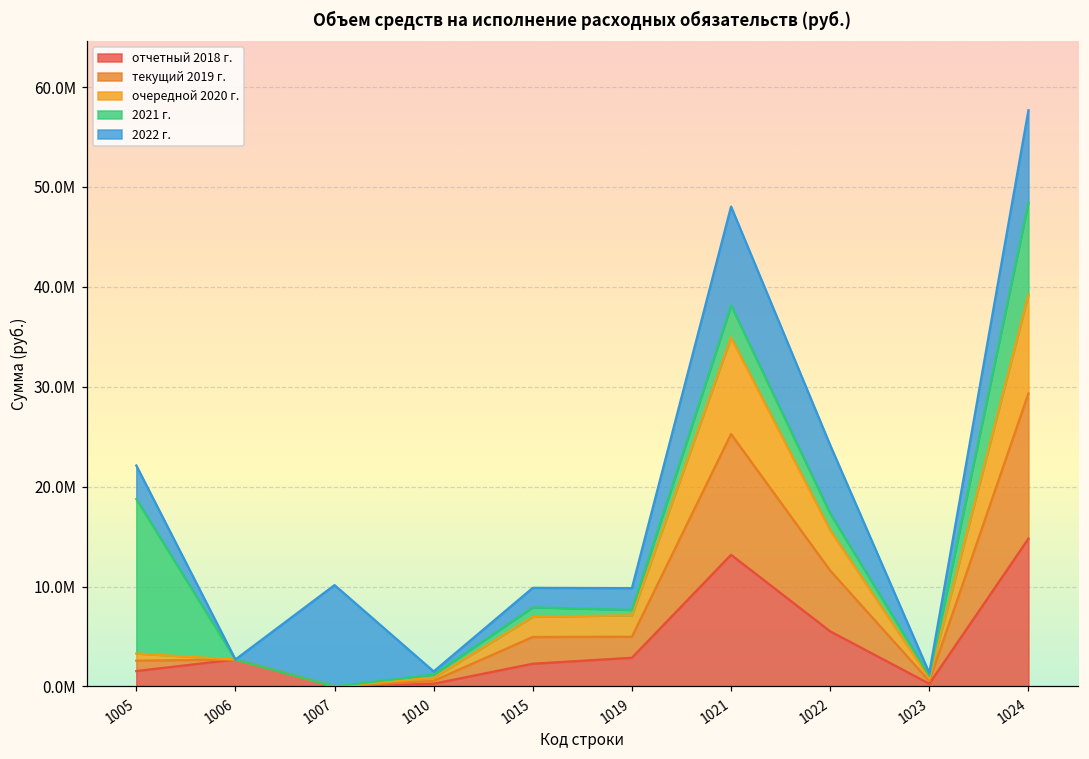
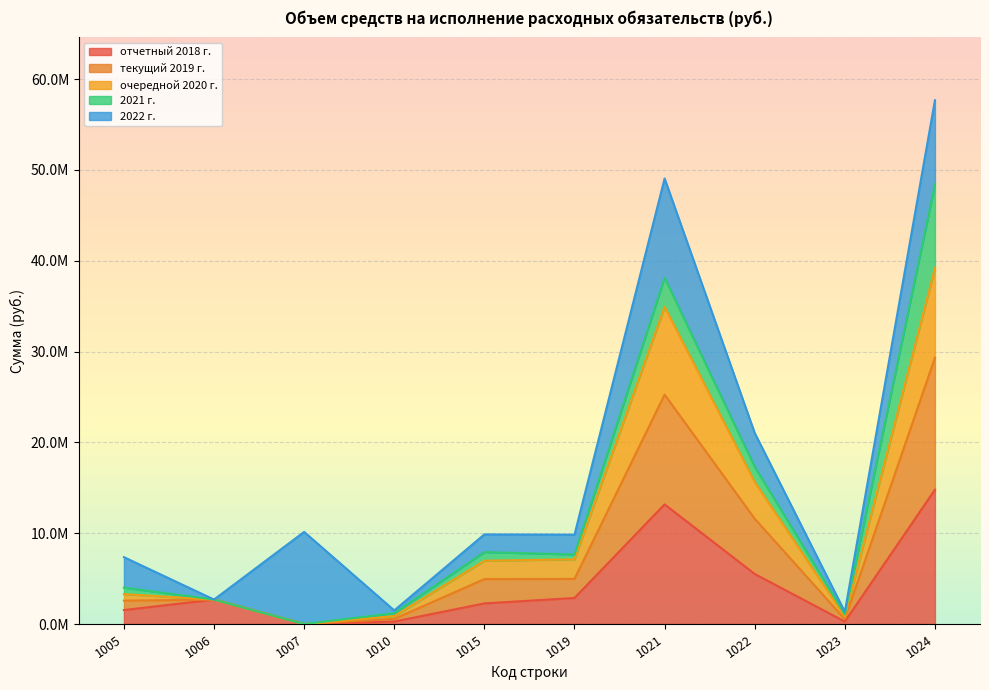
2021 г., 1005: 15000000 -> 1000000
2022 г., 1021: 10000000 -> 11000000
2022 г., 1022: 7000000 -> 4000000
